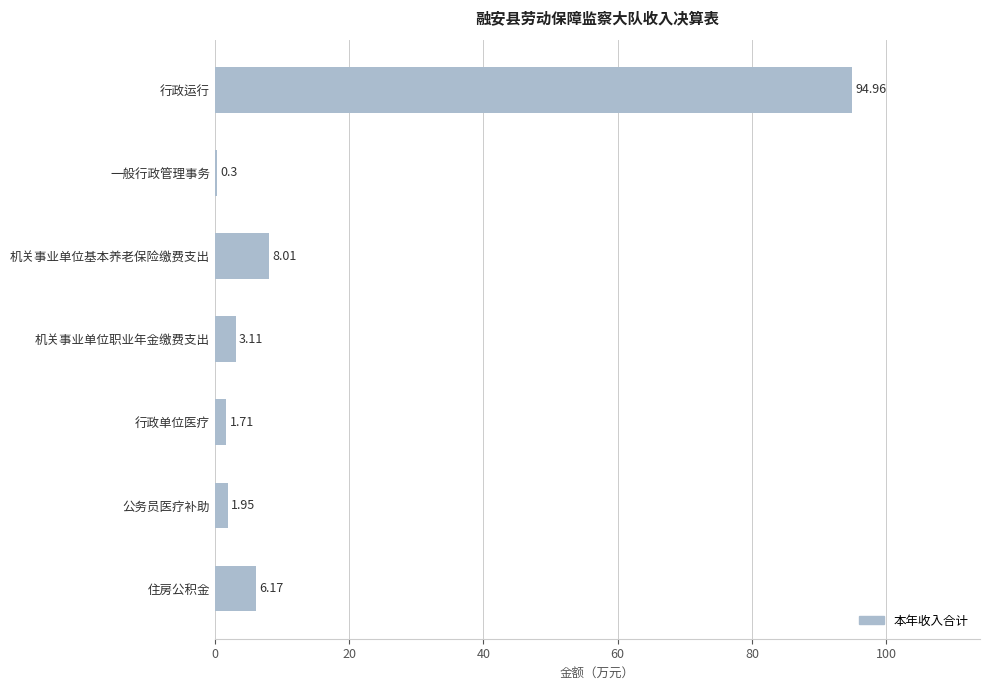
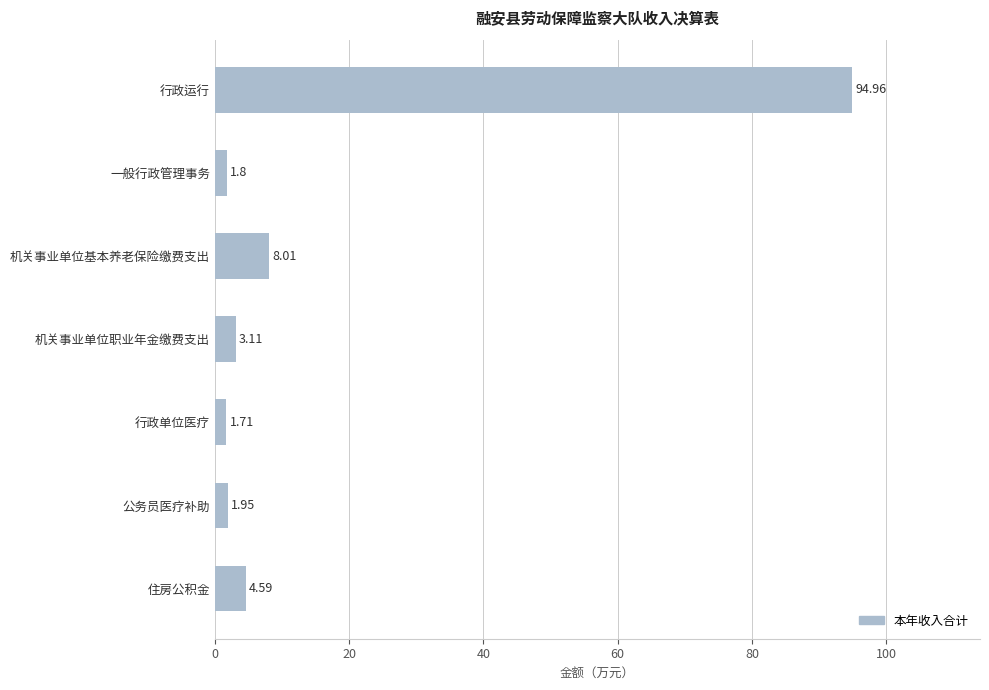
一般行政管理事务: 0.3 -> 1.8
住房公积金: 6.17 -> 4.59
